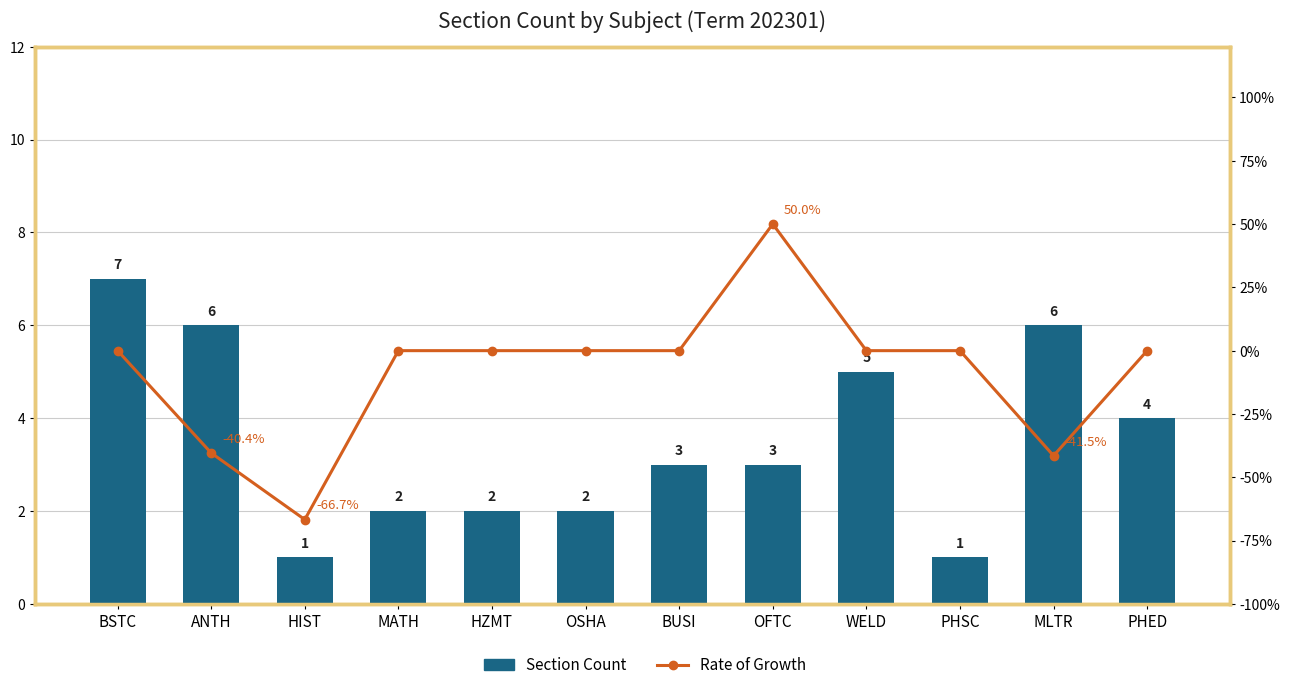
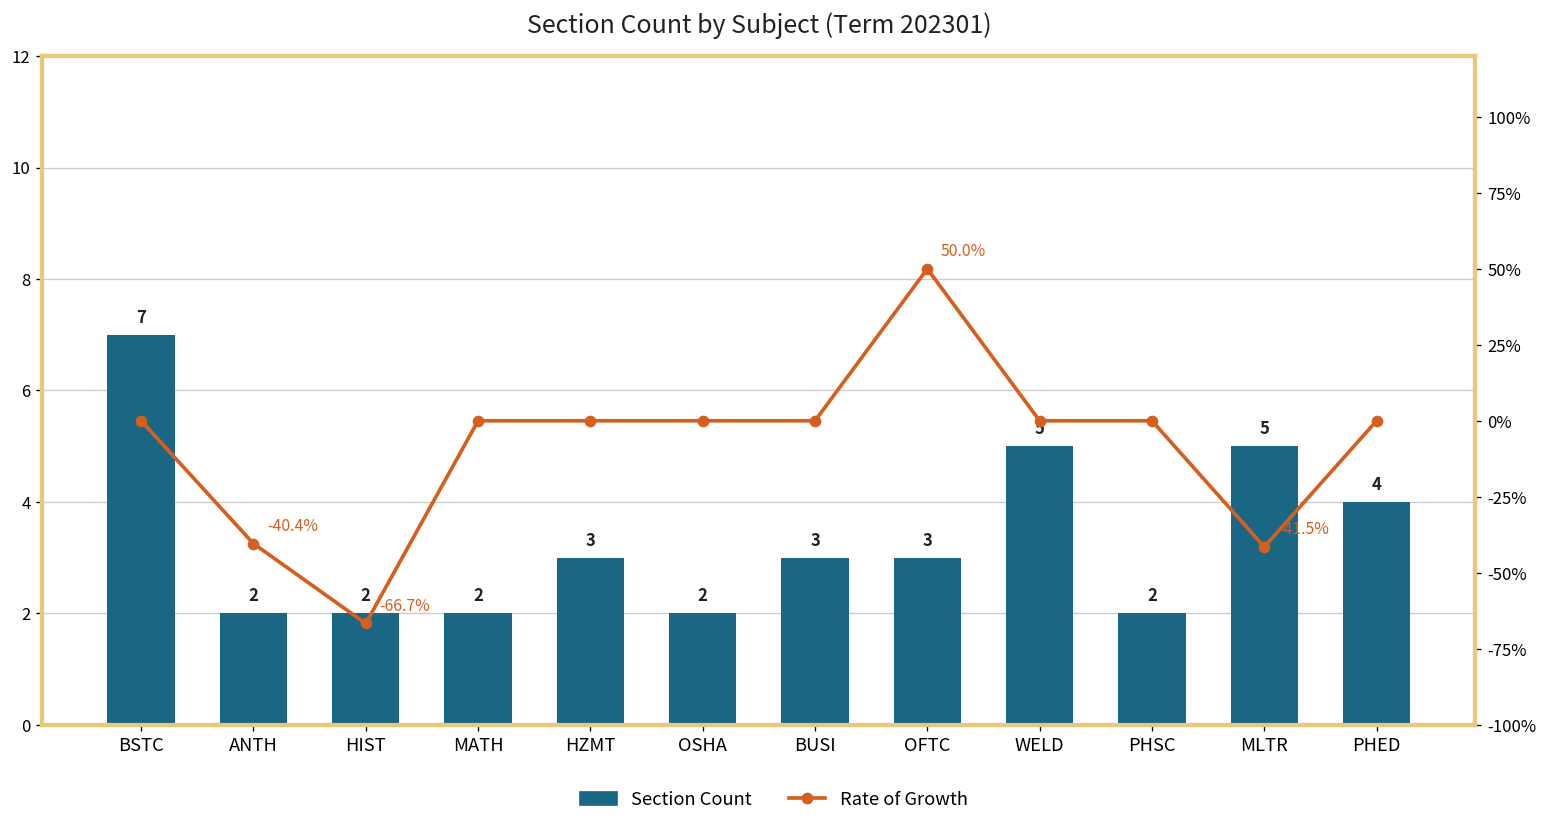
Section Count, ANTH: 6 -> 2
Section Count, HIST: 1 -> 2
Section Count, HZMT: 2 -> 3
Section Count, PHSC: 1 -> 2
Section Count, MLTR: 6 -> 5
